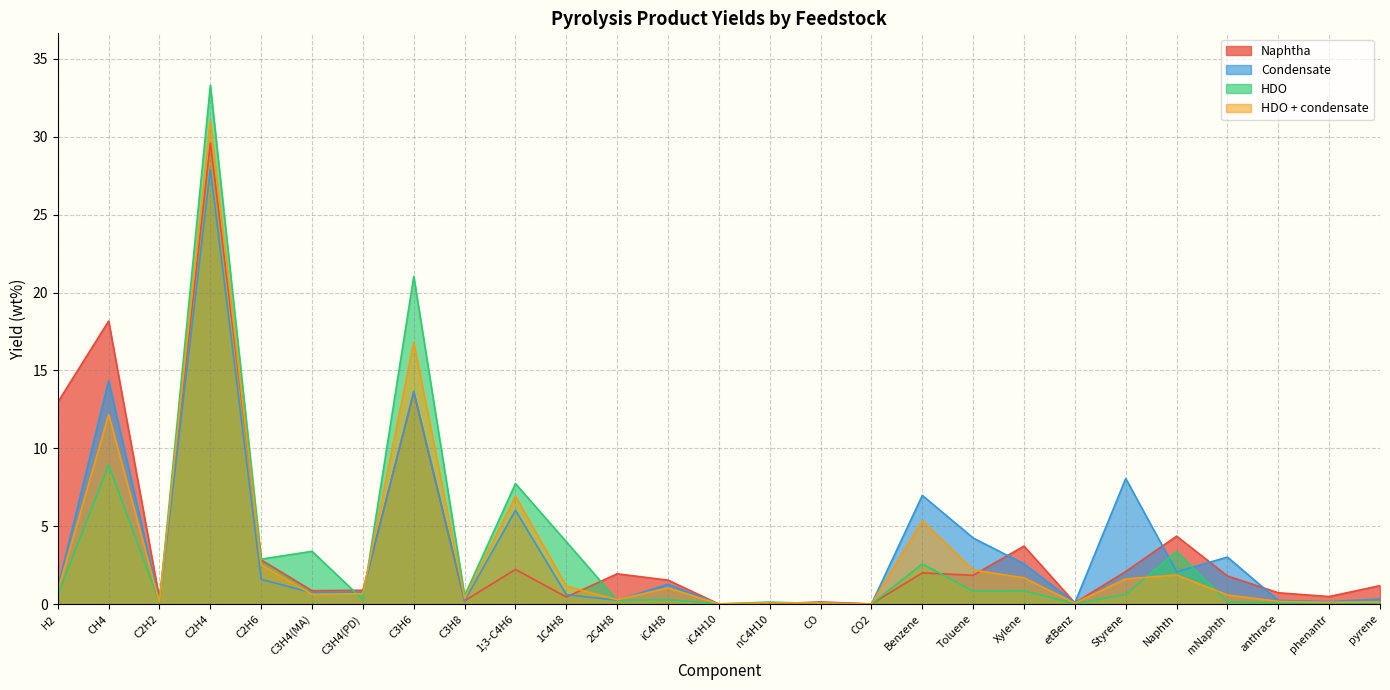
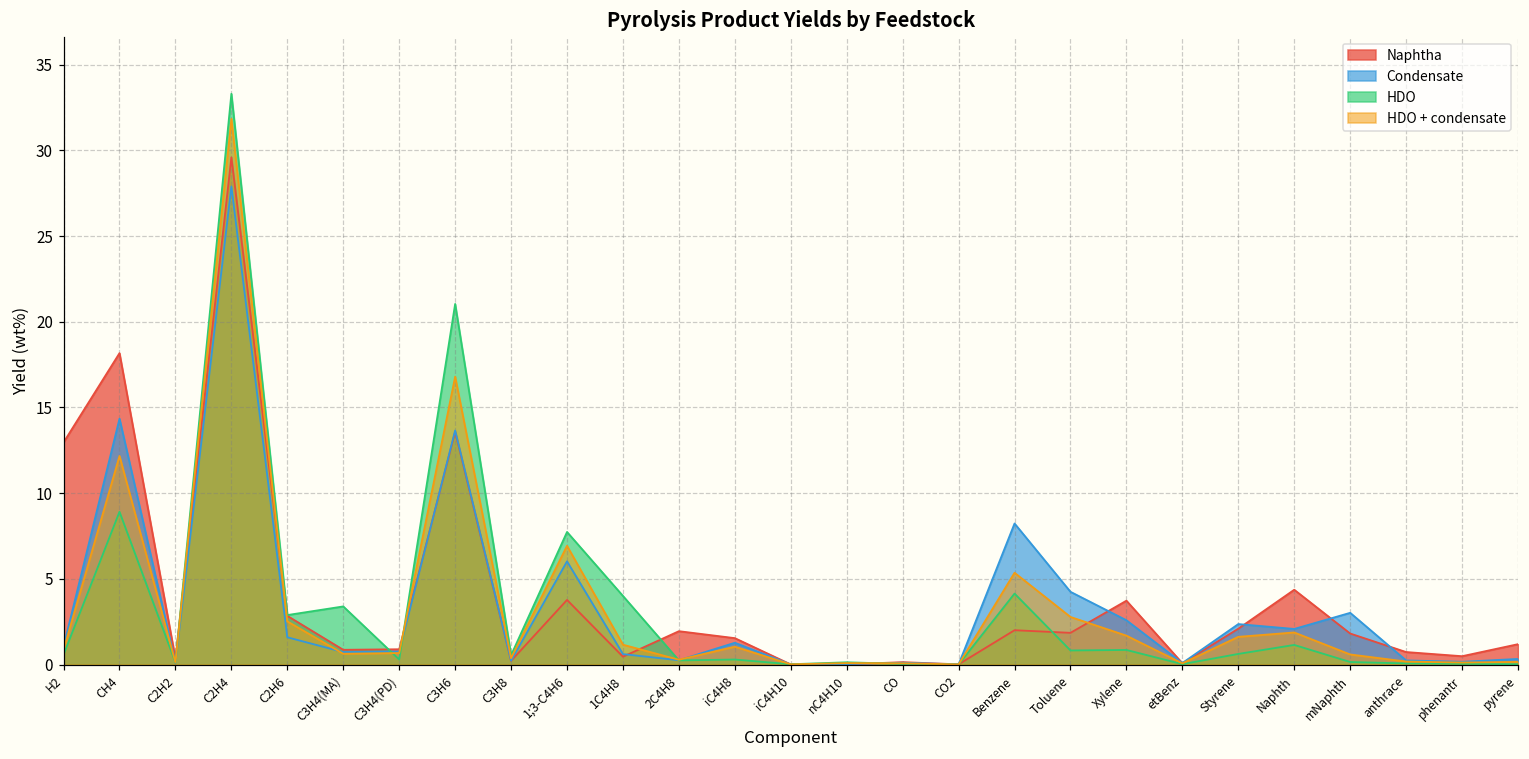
HDO + condensate, C2H4: 31.0 -> 31.8
Naphtha, 1;3-C4H6: 2.2 -> 3.8
Condensate, Benzene: 7.0 -> 8.2
HDO, Benzene: 2.6 -> 4.1
HDO + condensate, Toluene: 2.2 -> 2.8
Condensate, Styrene: 8.1 -> 2.4
HDO, Naphth: 3.4 -> 1.1
